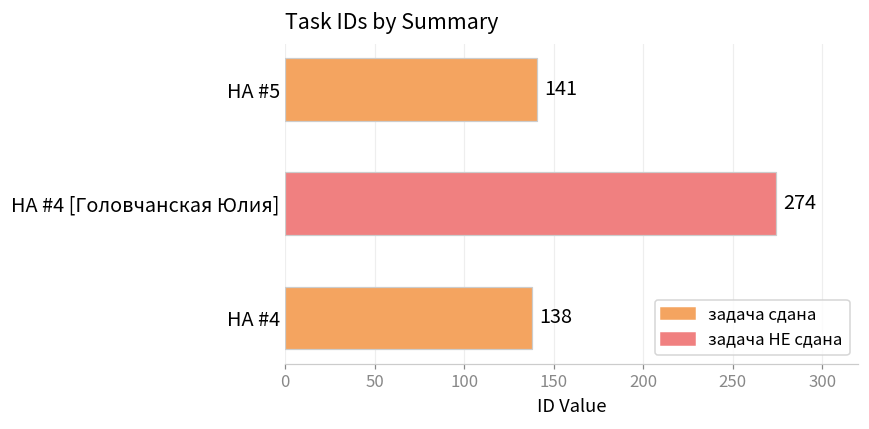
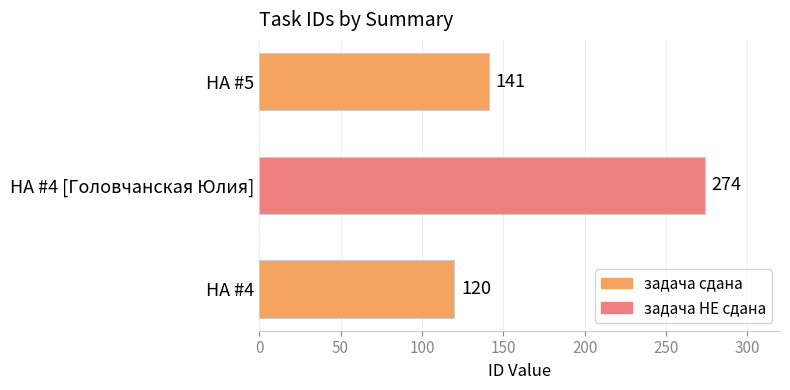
HA #4: 138 -> 120
